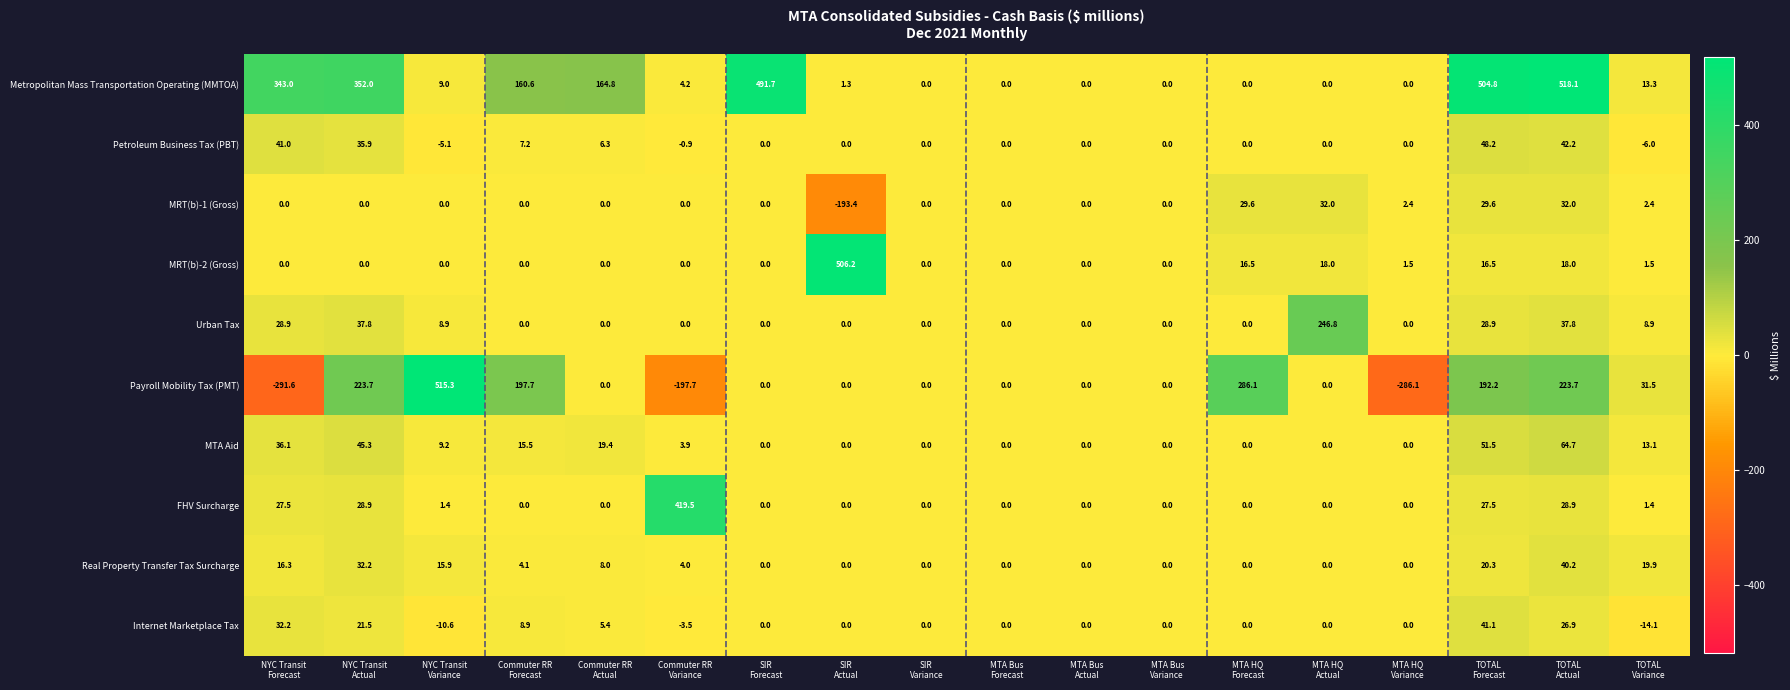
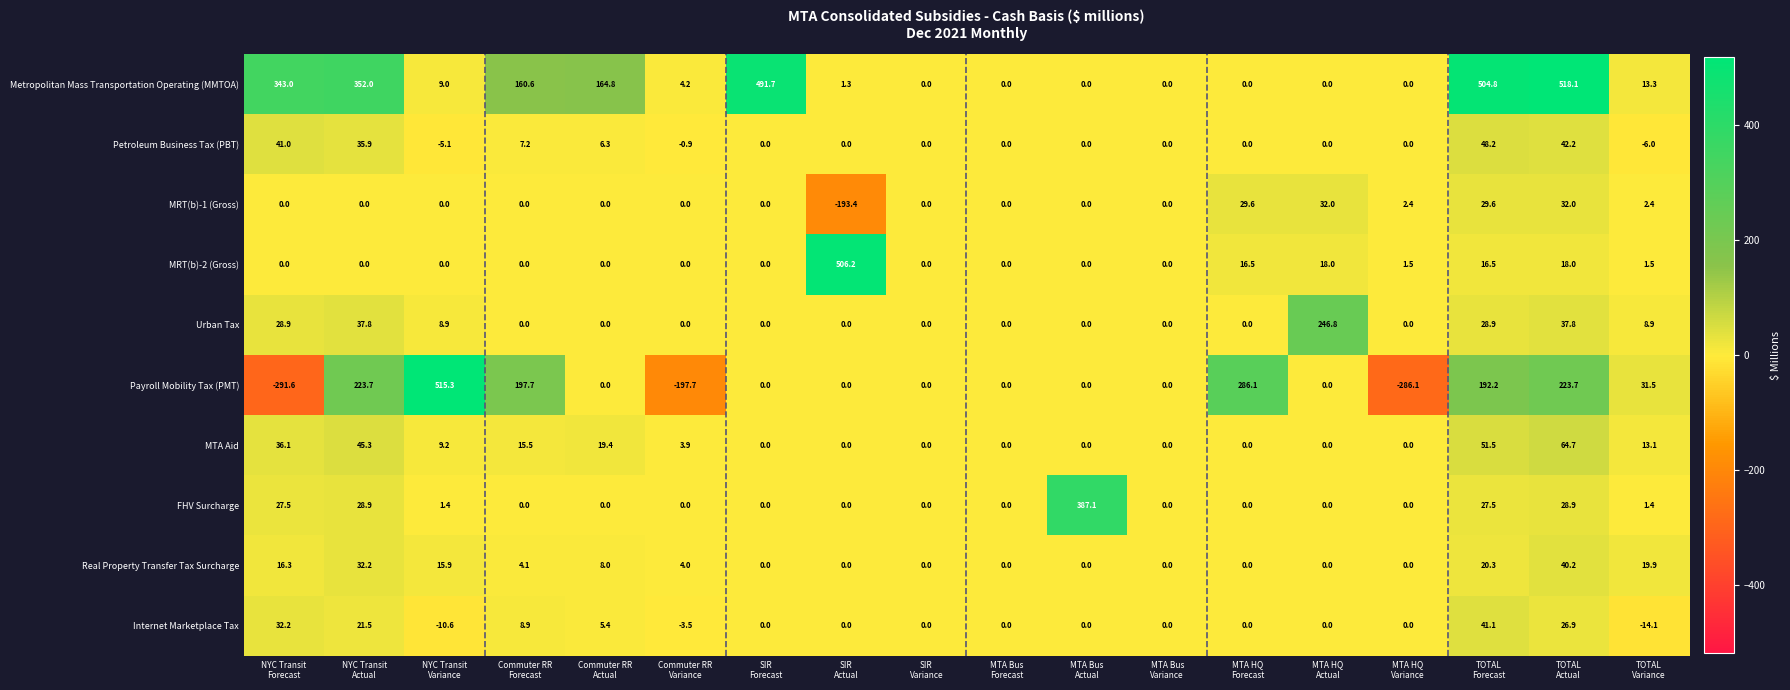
FHV Surcharge, Commuter RR Variance: 419.5 -> 0.0
FHV Surcharge, MTA Bus Actual: 0.0 -> 387.1
